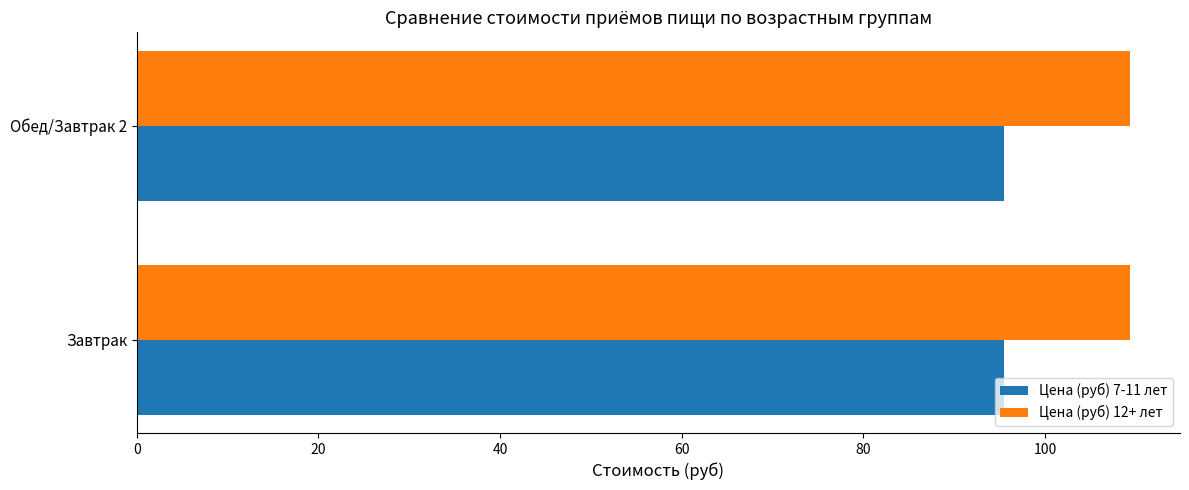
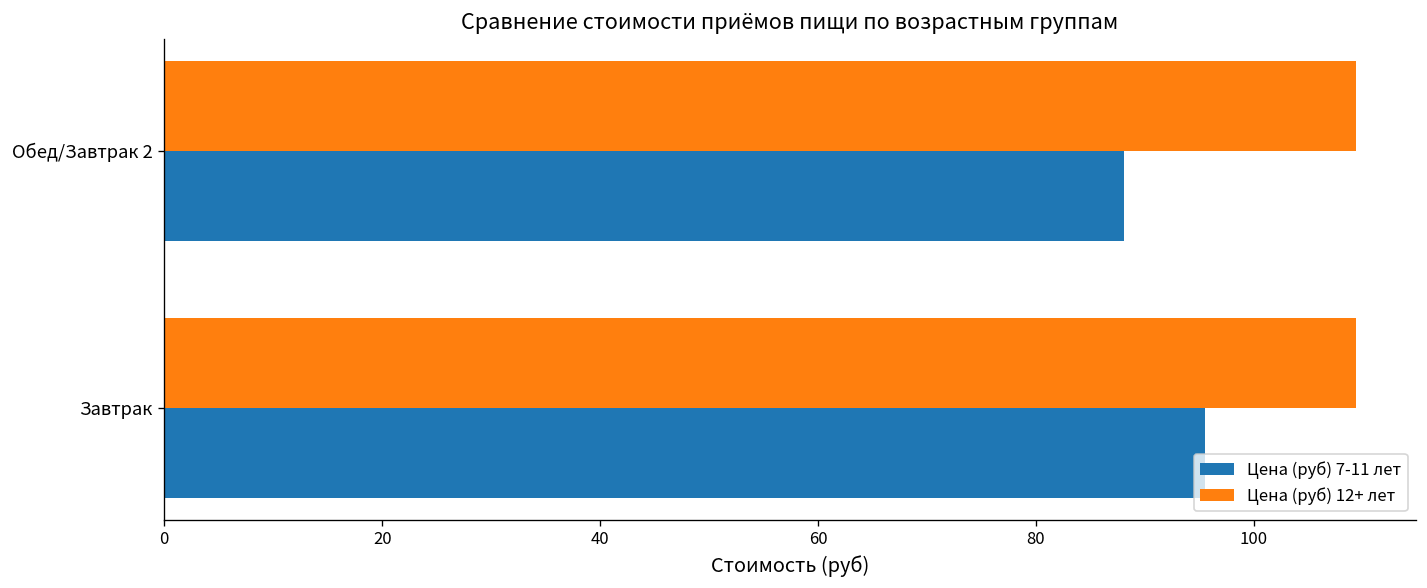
Цена (руб) 7-11 лет, Обед/Завтрак 2: 95 -> 88
